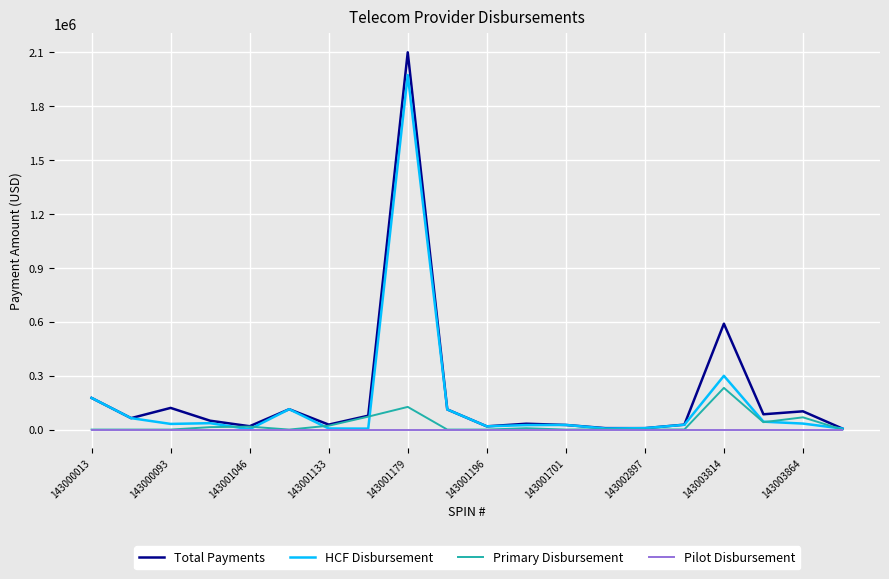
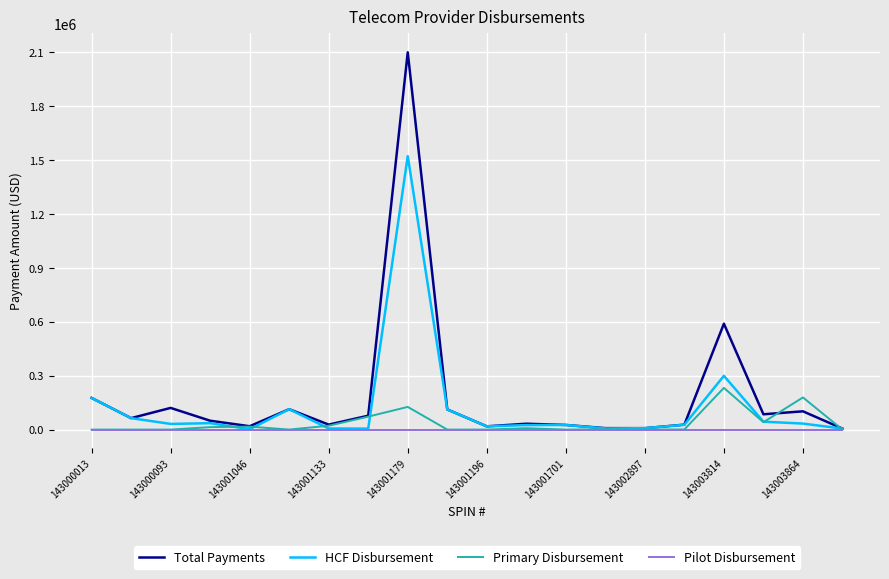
HCF Disbursement, 143001179: 1970000 -> 1520000
Primary Disbursement, 143003864: 70000 -> 180000
